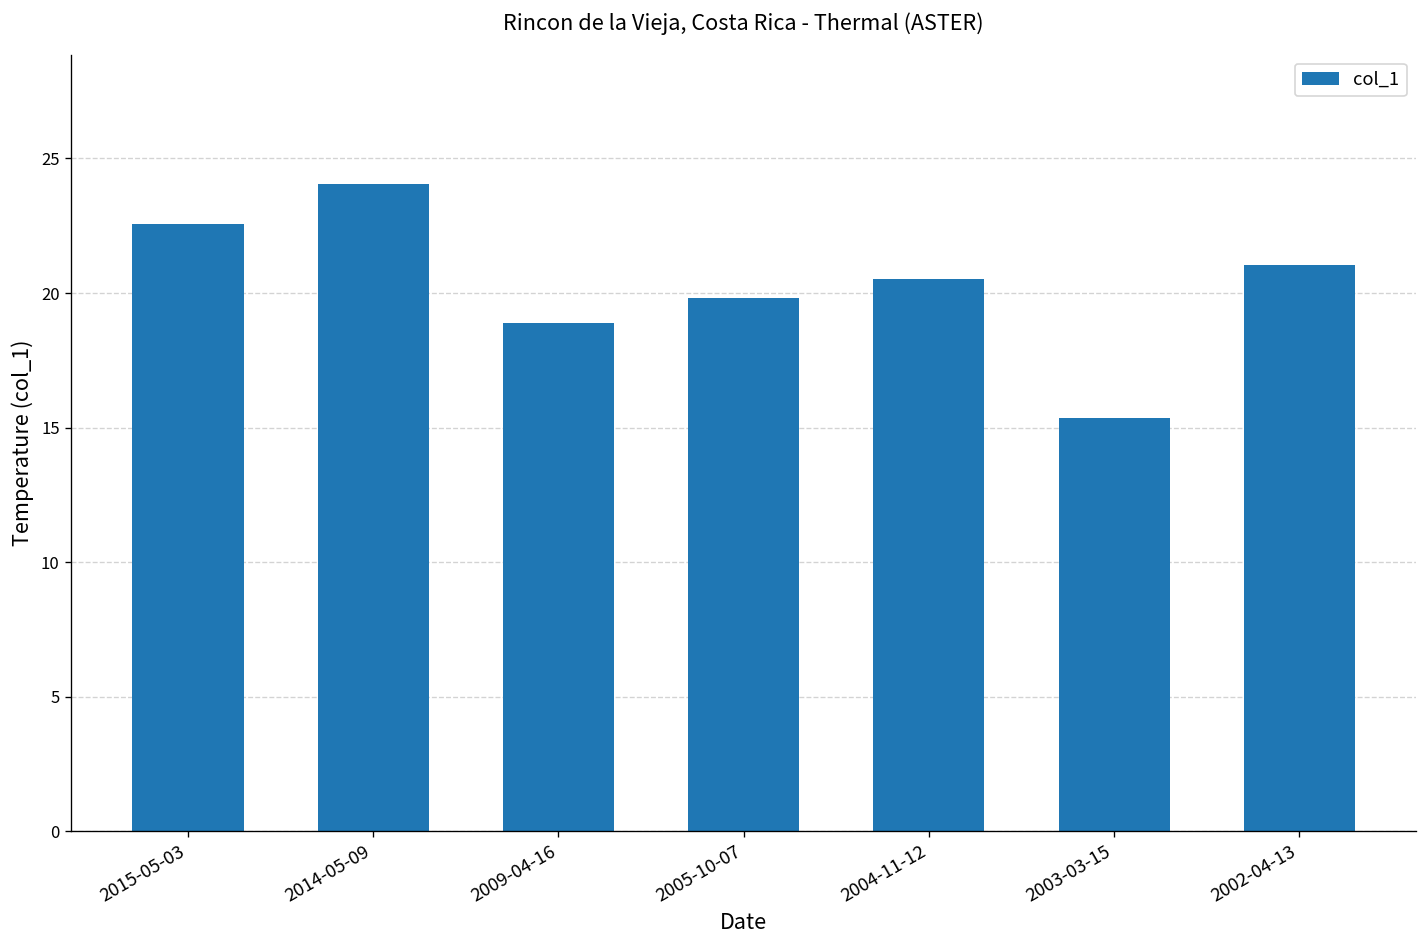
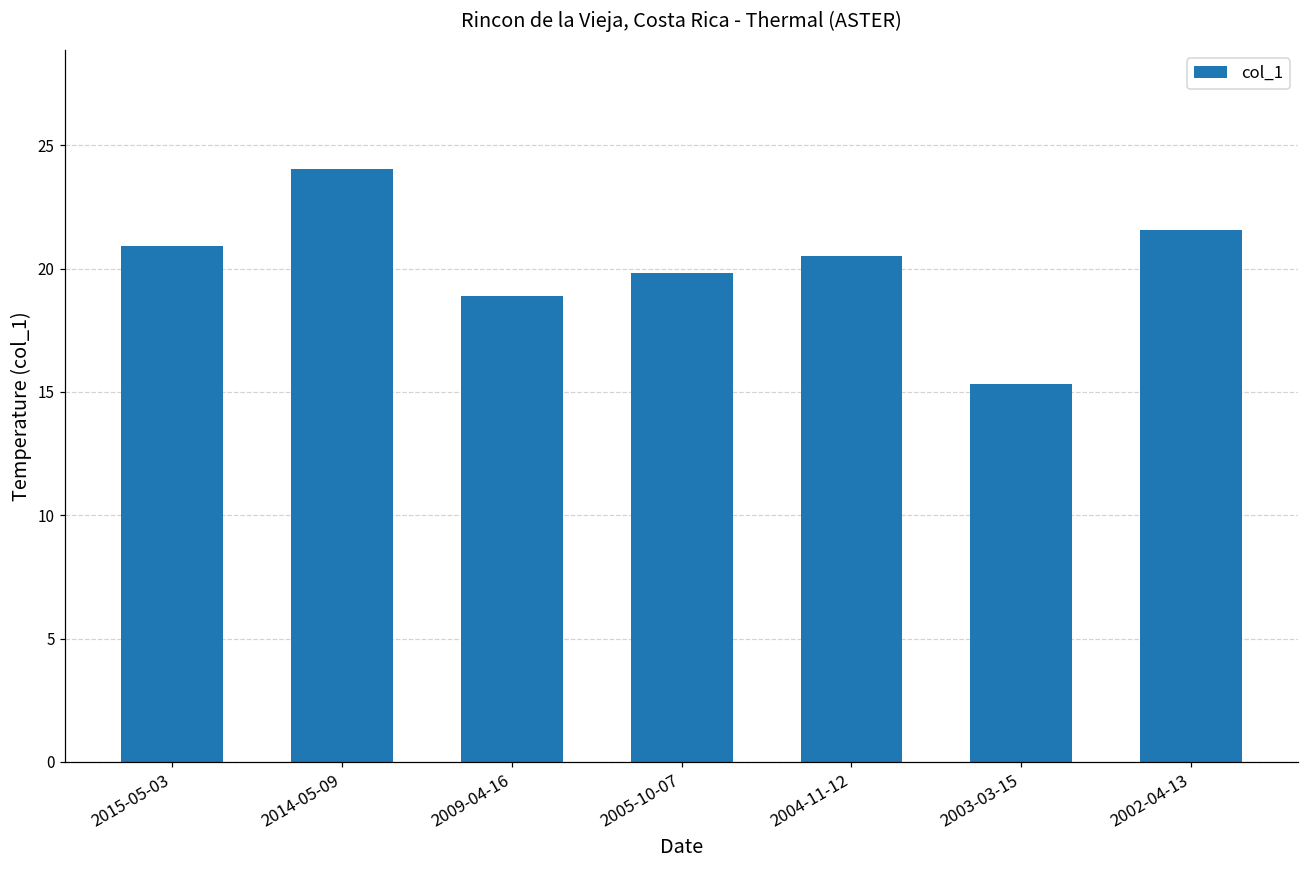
2015-05-03: 22.6 -> 20.9
2002-04-13: 21.0 -> 21.6
